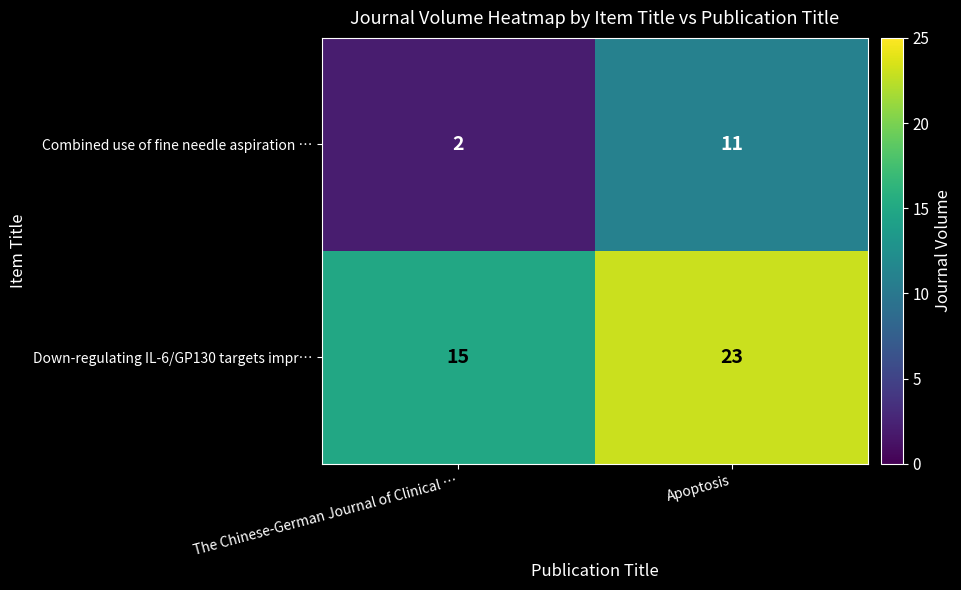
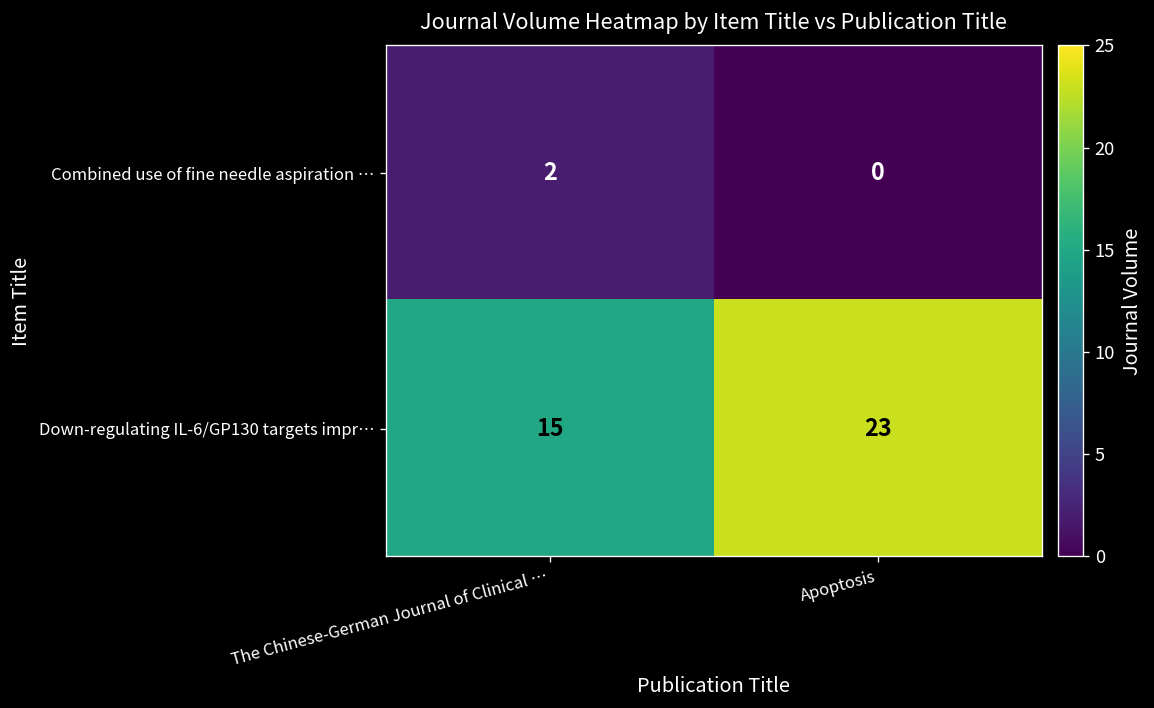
Combined use of fine needle aspiration …, Apoptosis: 11 -> 0
